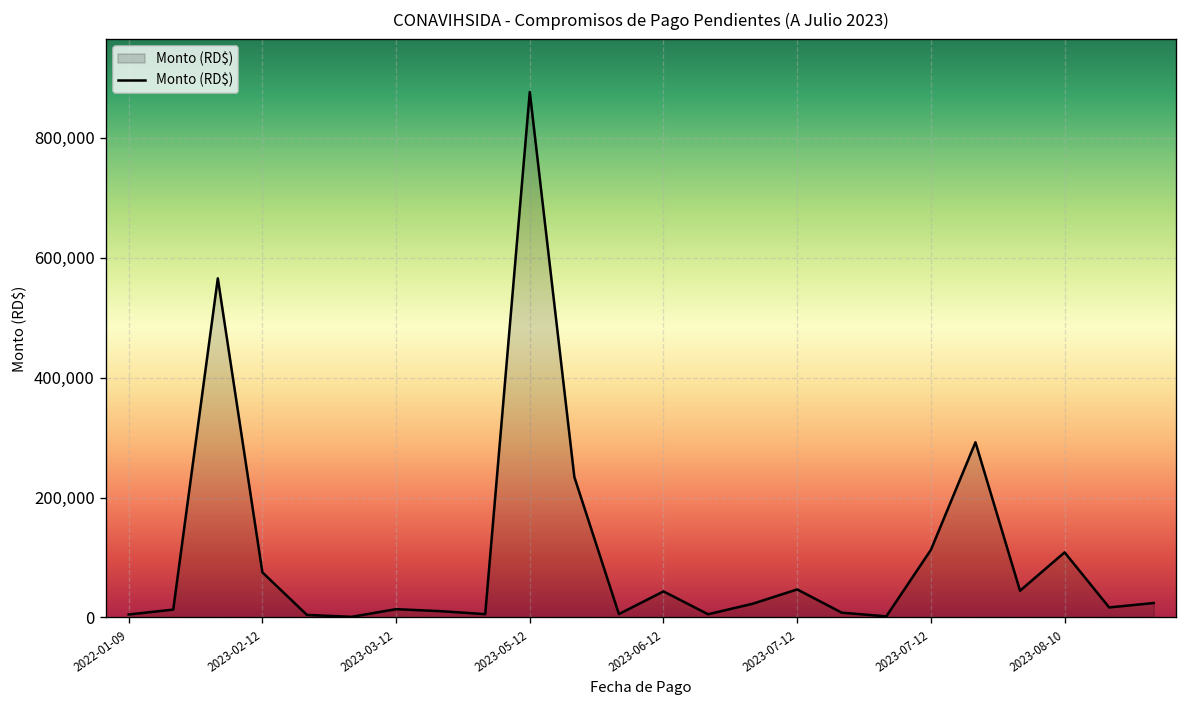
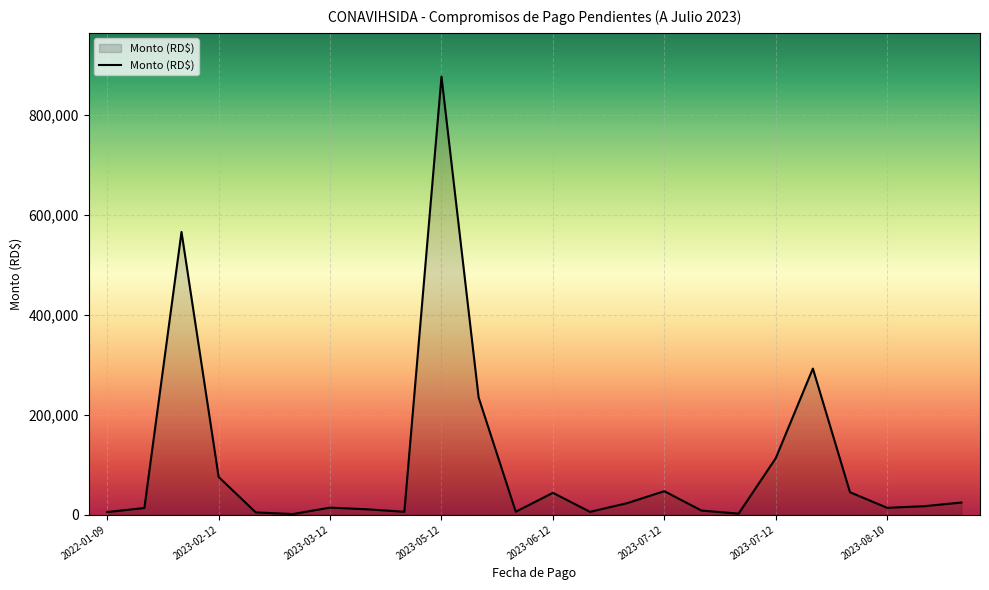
2023-08-10: 110,000 -> 10,000
